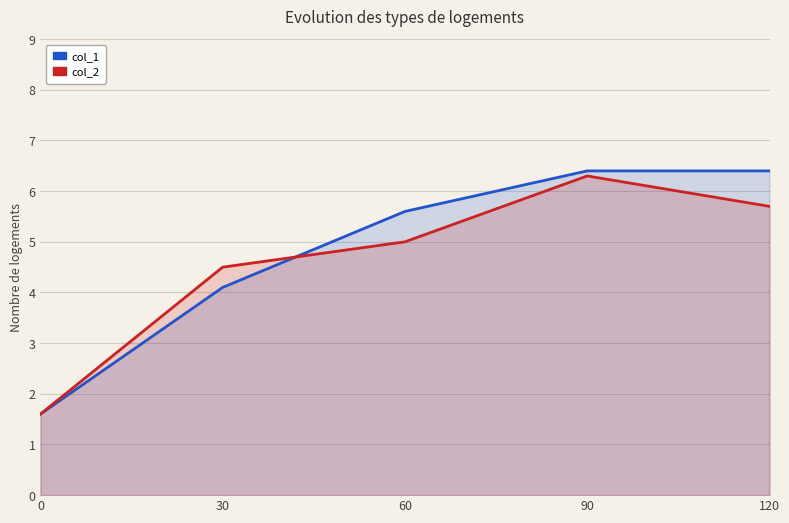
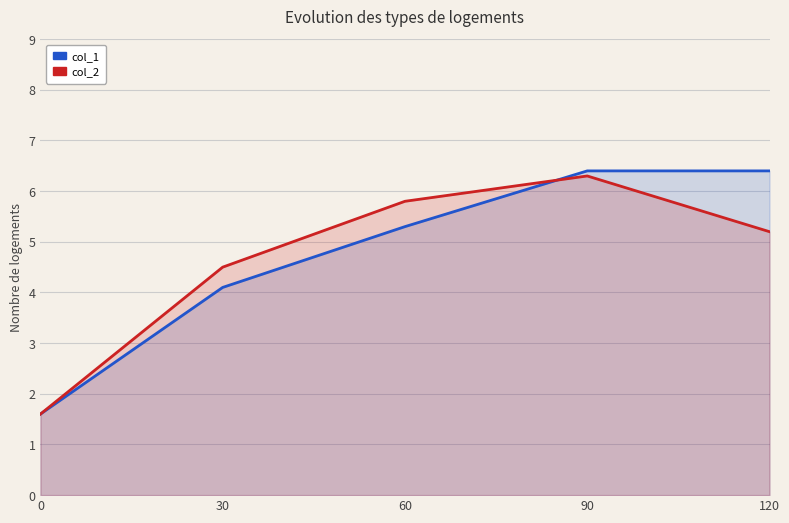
col_1, 60: 5.6 -> 5.3
col_2, 60: 5.0 -> 5.8
col_2, 120: 5.7 -> 5.2
